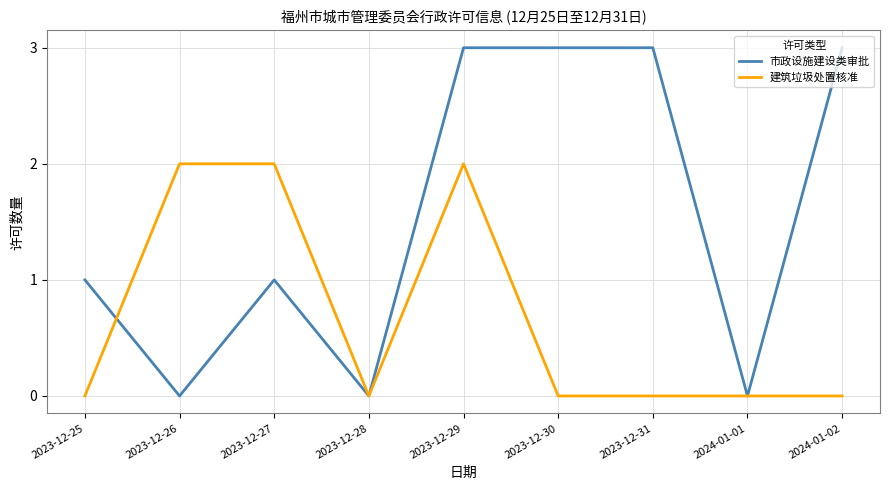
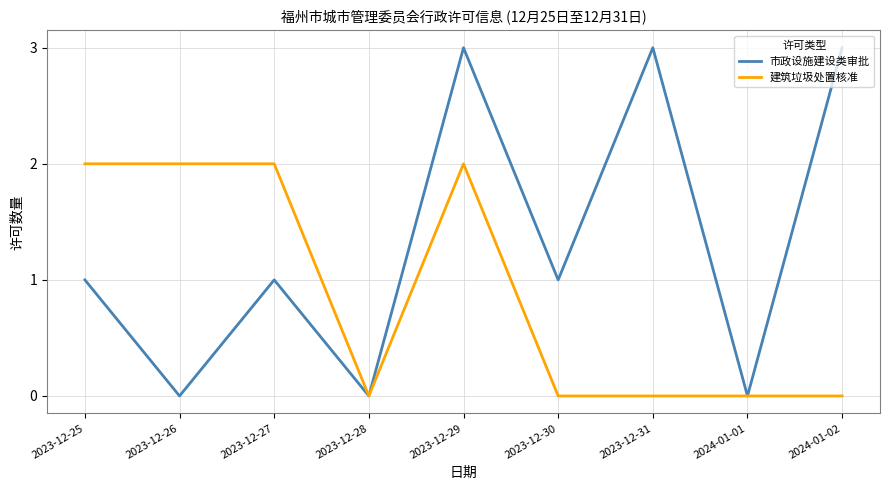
建筑垃圾处置核准, 2023-12-25: 0 -> 2
市政设施建设类审批, 2023-12-30: 3 -> 1
